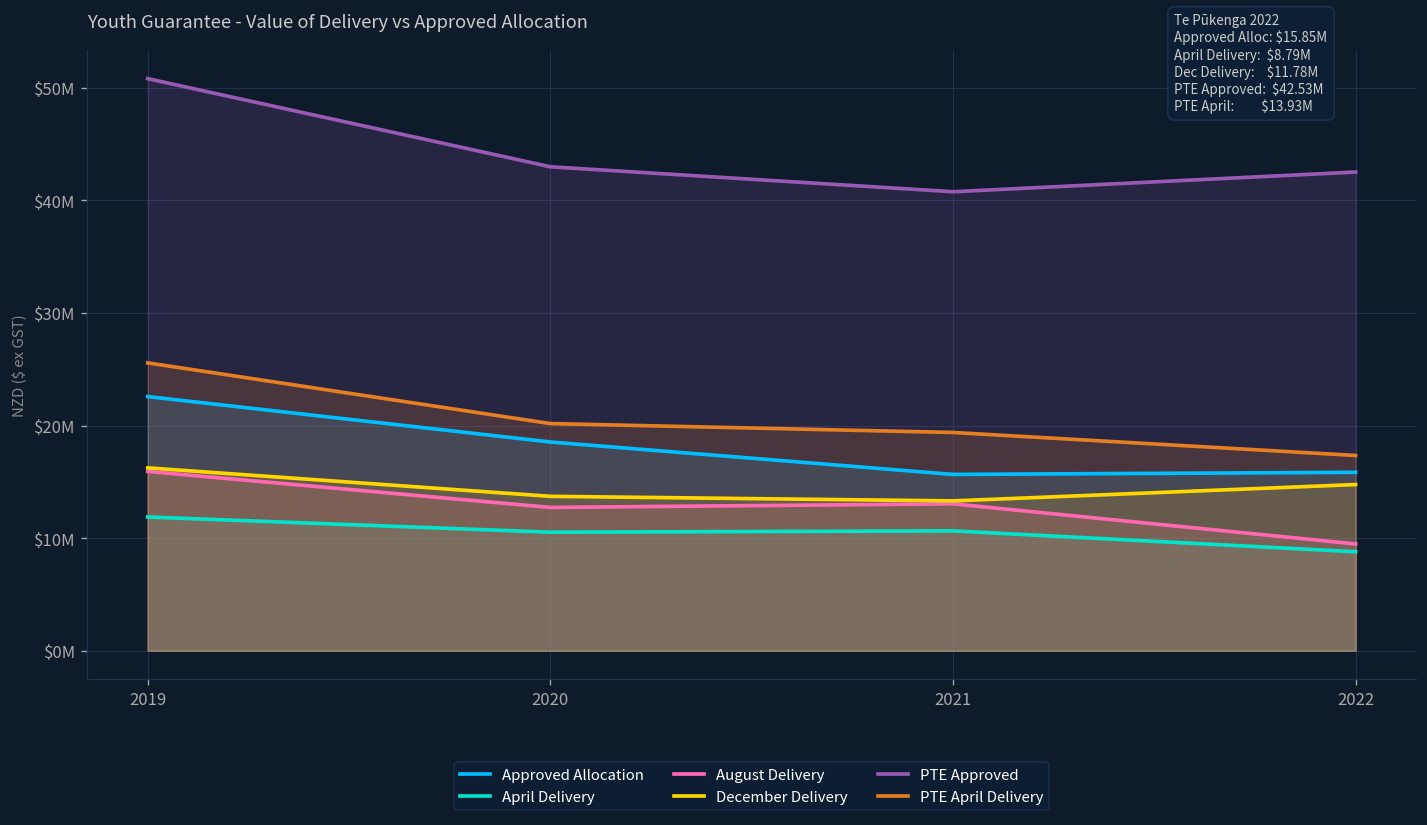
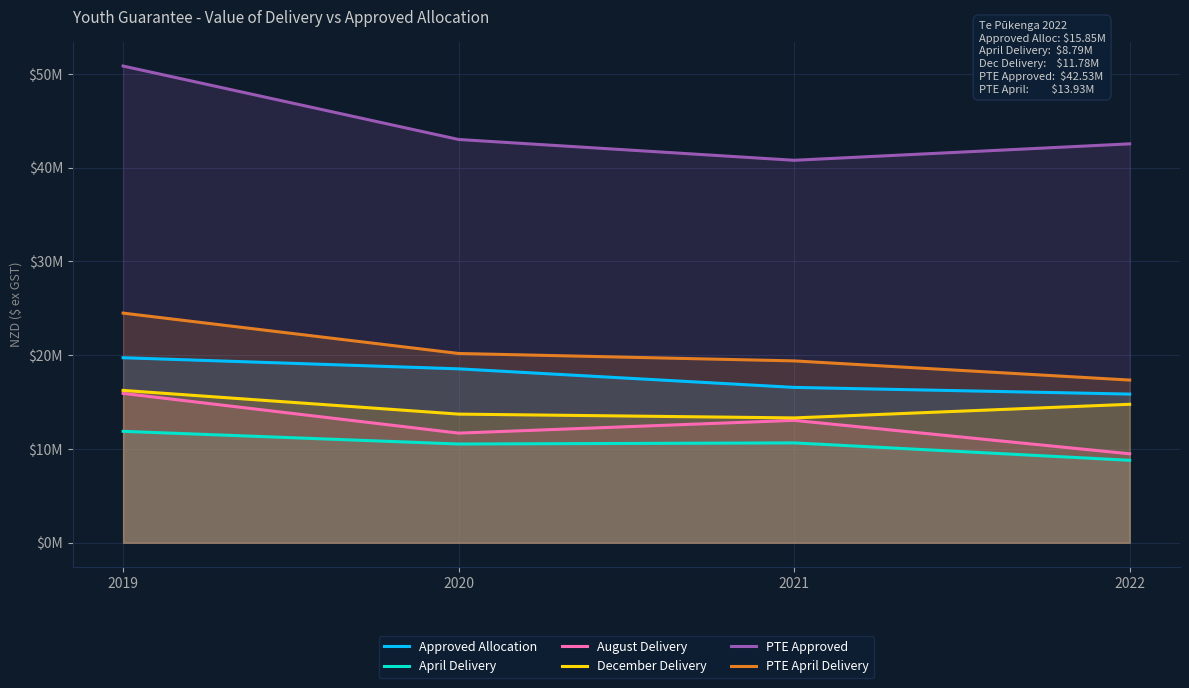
Approved Allocation, 2019: $23000000 -> $20000000
PTE April Delivery, 2019: $26000000 -> $24000000
August Delivery, 2020: $13000000 -> $12000000
Approved Allocation, 2021: $16000000 -> $17000000
